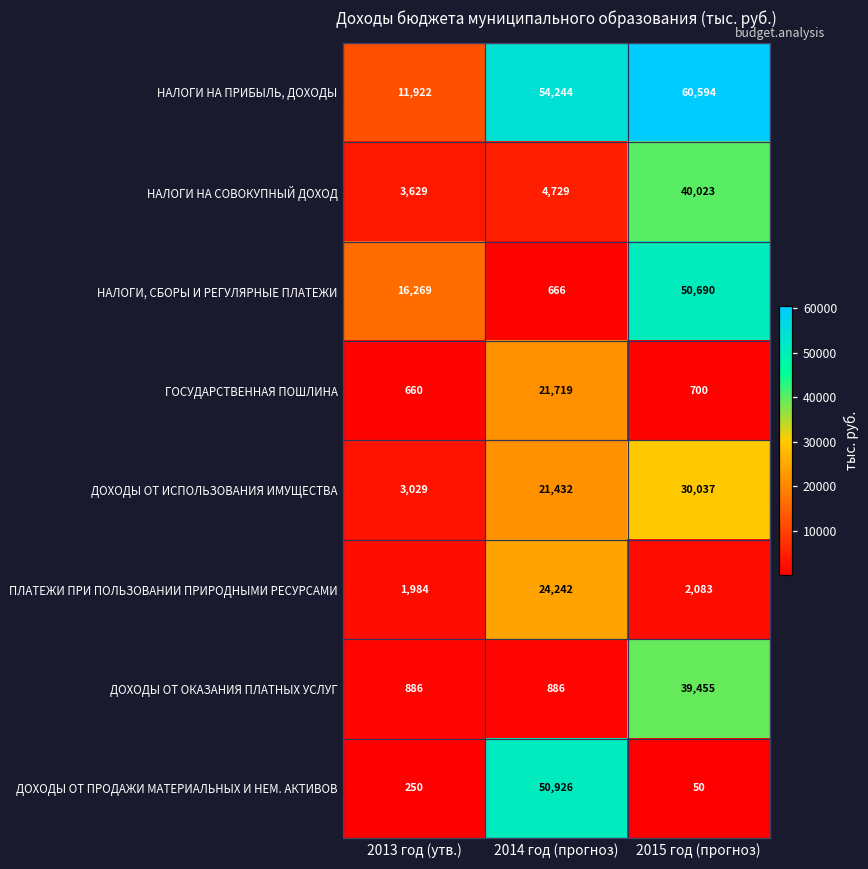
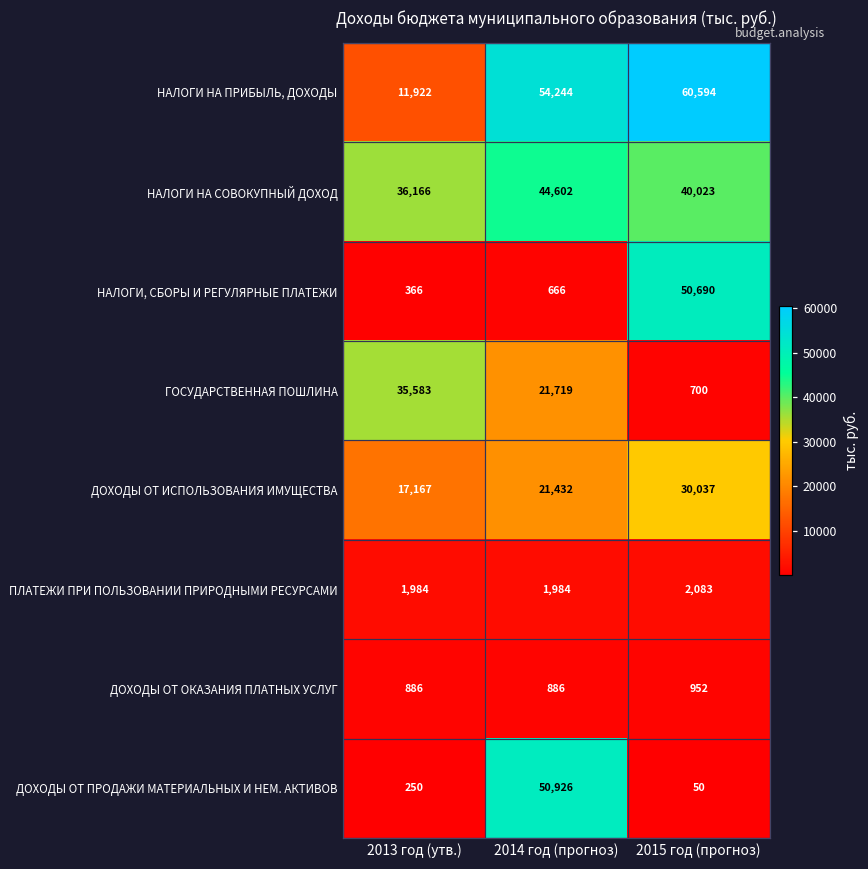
НАЛОГИ НА СОВОКУПНЫЙ ДОХОД, 2013 год (утв.): 3,629 -> 36,166
НАЛОГИ НА СОВОКУПНЫЙ ДОХОД, 2014 год (прогноз): 4,729 -> 44,602
НАЛОГИ, СБОРЫ И РЕГУЛЯРНЫЕ ПЛАТЕЖИ, 2013 год (утв.): 16,269 -> 366
ГОСУДАРСТВЕННАЯ ПОШЛИНА, 2013 год (утв.): 660 -> 35,583
ДОХОДЫ ОТ ИСПОЛЬЗОВАНИЯ ИМУЩЕСТВА, 2013 год (утв.): 3,029 -> 17,167
ПЛАТЕЖИ ПРИ ПОЛЬЗОВАНИИ ПРИРОДНЫМИ РЕСУРСАМИ, 2014 год (прогноз): 24,242 -> 1,984
ДОХОДЫ ОТ ОКАЗАНИЯ ПЛАТНЫХ УСЛУГ, 2015 год (прогноз): 39,455 -> 952
